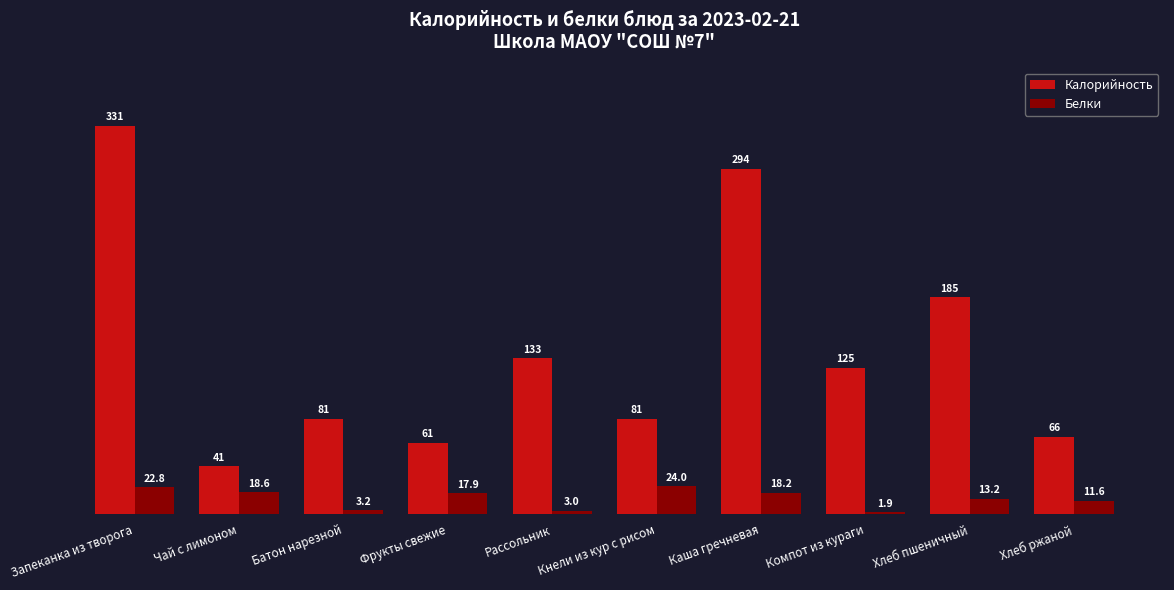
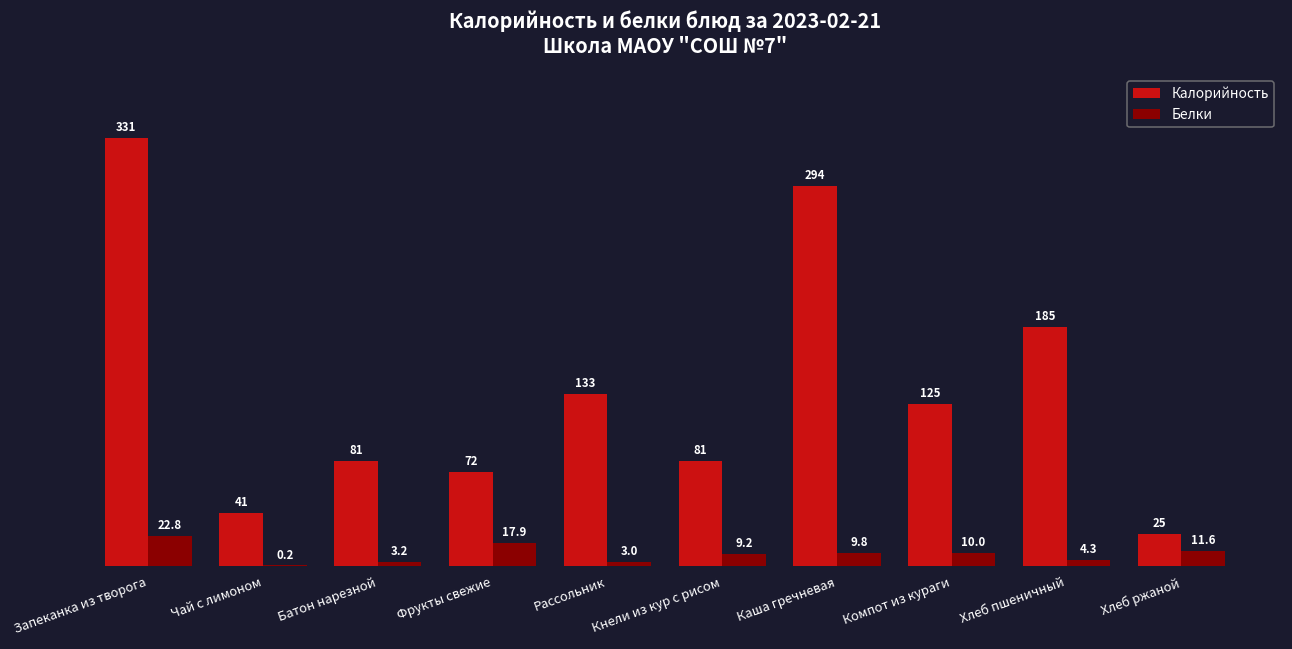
Белки, Чай с лимоном: 18.6 -> 0.2
Калорийность, Фрукты свежие: 61 -> 72
Белки, Кнели из кур с рисом: 24.0 -> 9.2
Белки, Каша гречневая: 18.2 -> 9.8
Белки, Компот из кураги: 1.9 -> 10.0
Белки, Хлеб пшеничный: 13.2 -> 4.3
Калорийность, Хлеб ржаной: 66 -> 25
